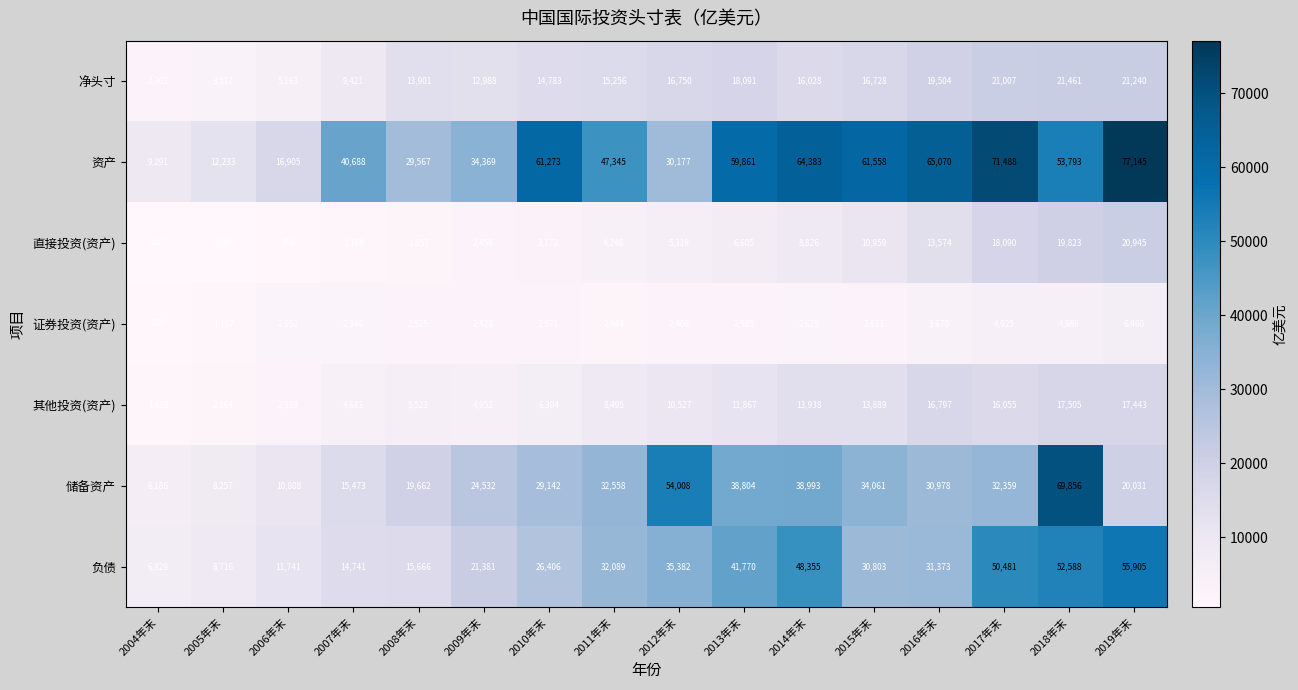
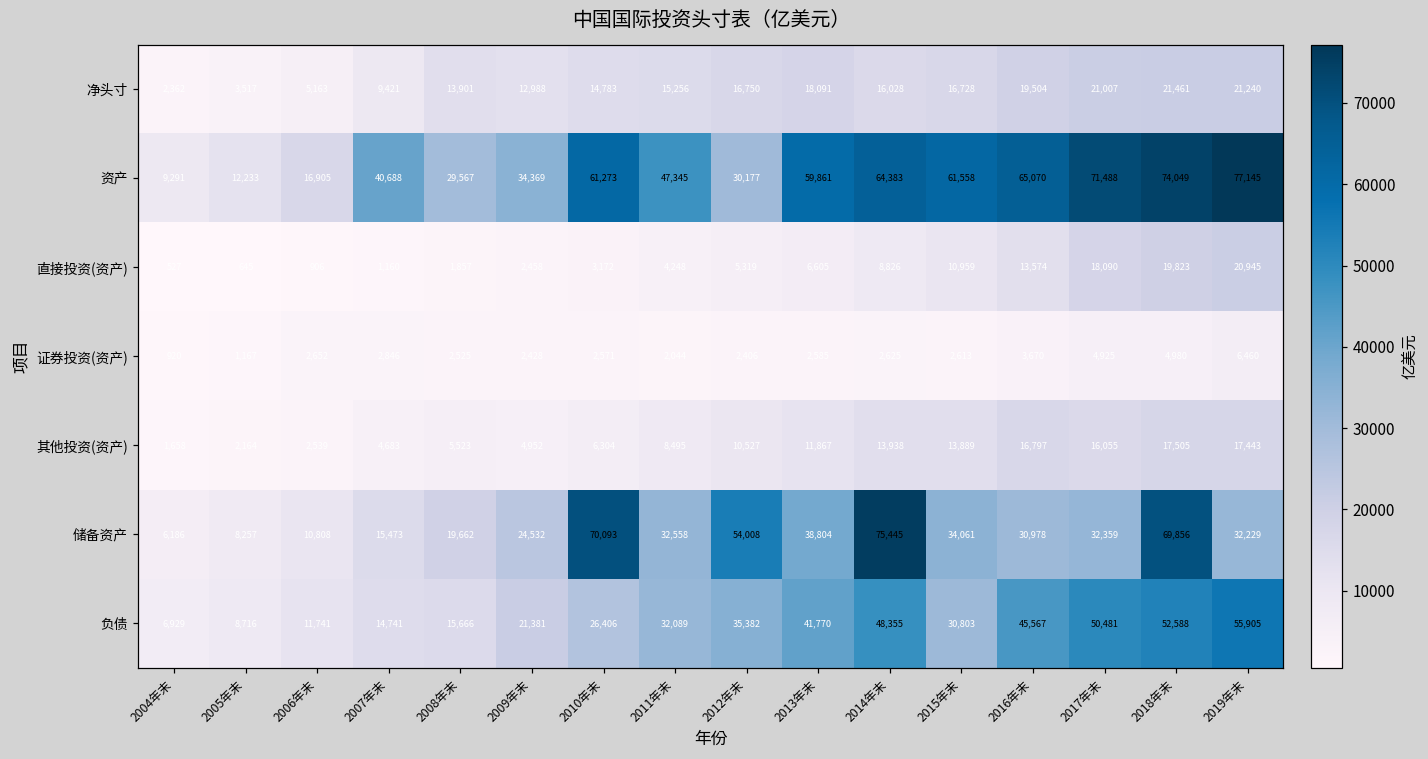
资产, 2018年末: 53,793 -> 74,049
储备资产, 2010年末: 29,142 -> 70,093
储备资产, 2014年末: 38,993 -> 75,445
储备资产, 2019年末: 20,031 -> 32,229
负债, 2016年末: 31,373 -> 45,567
